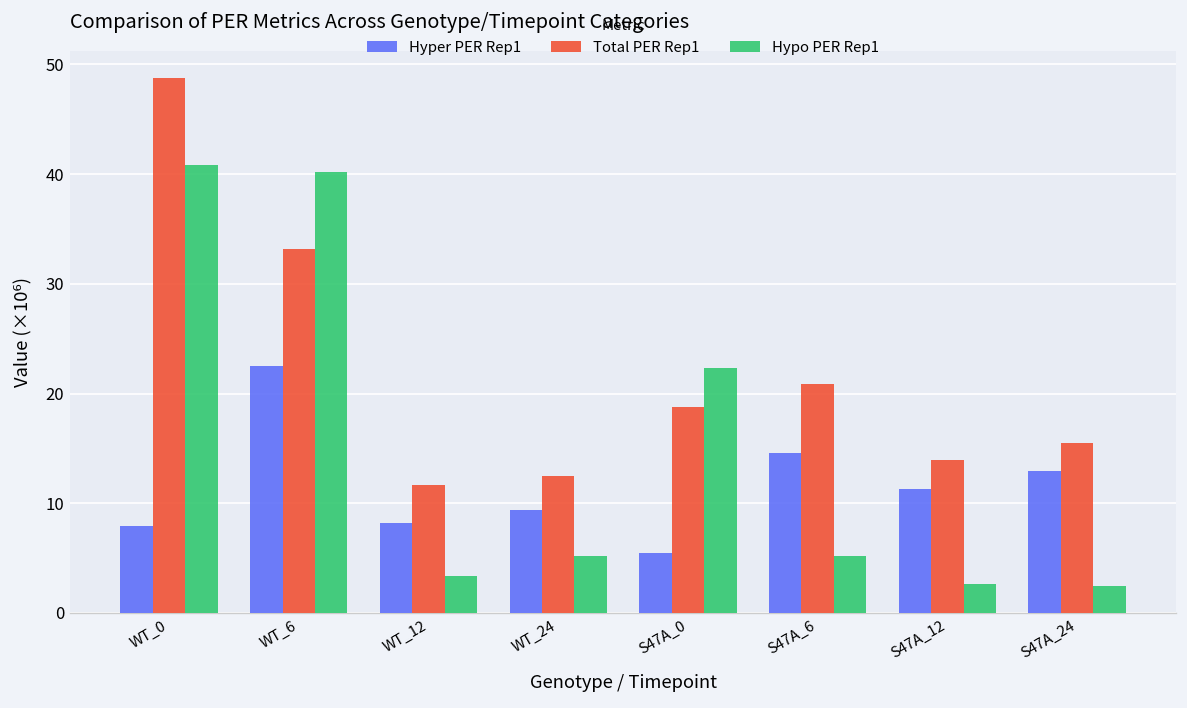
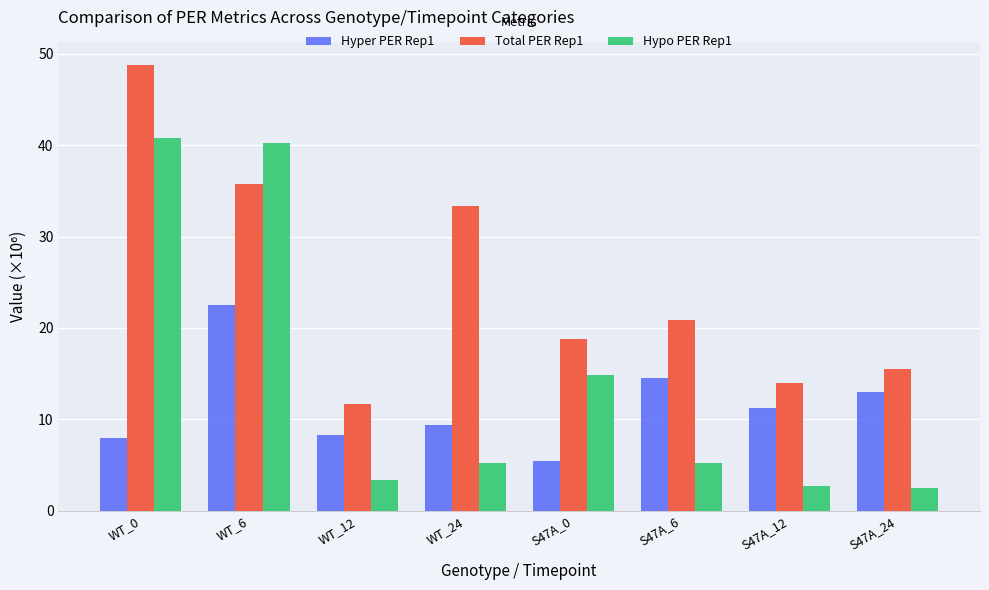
Total PER Rep1, WT_6: 33 -> 36
Total PER Rep1, WT_24: 13 -> 33
Hypo PER Rep1, S47A_0: 22 -> 15
